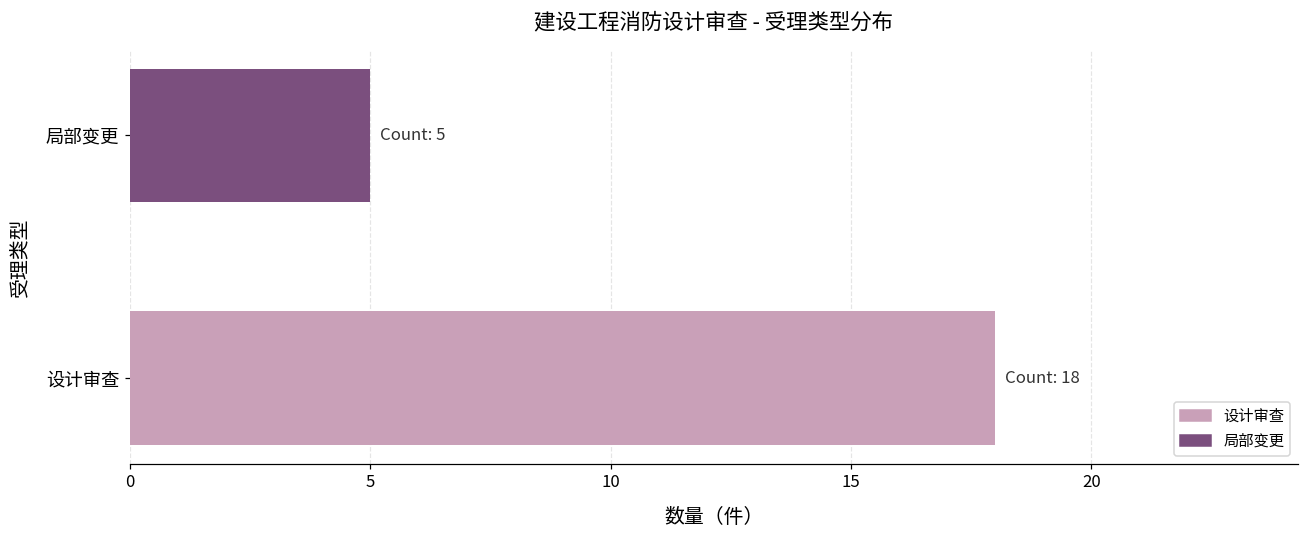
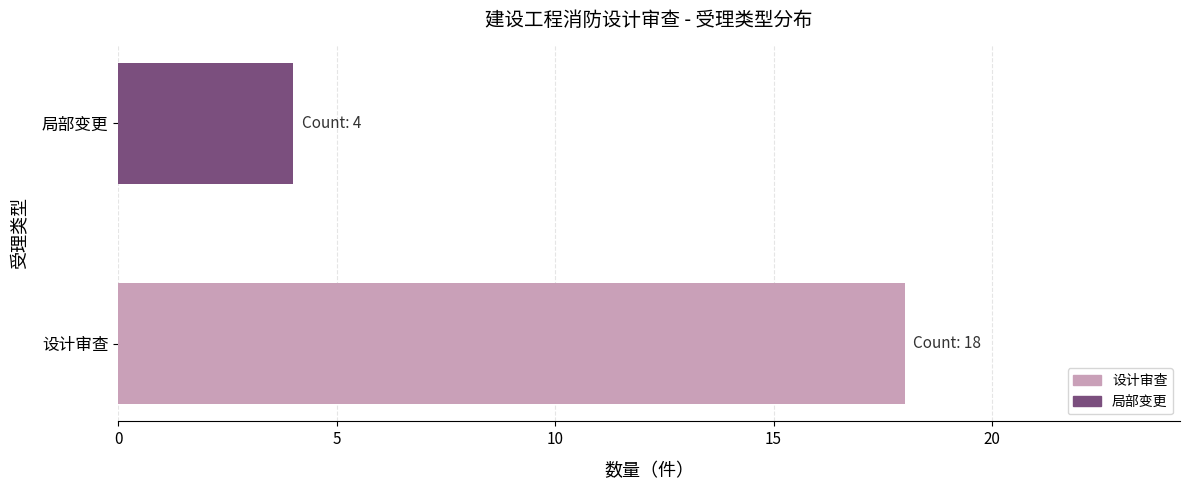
局部变更: 5 -> 4
